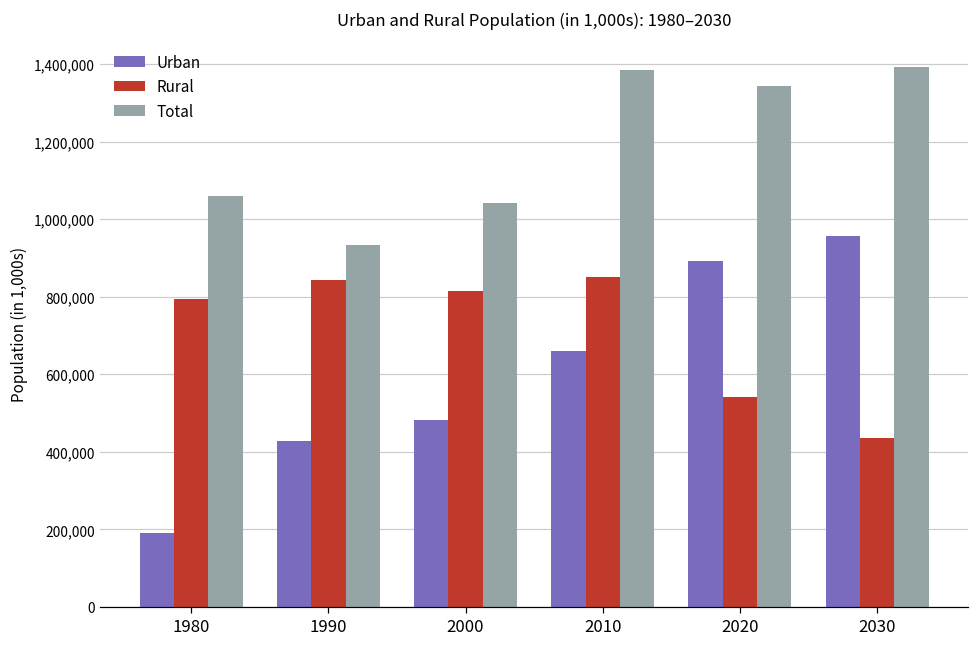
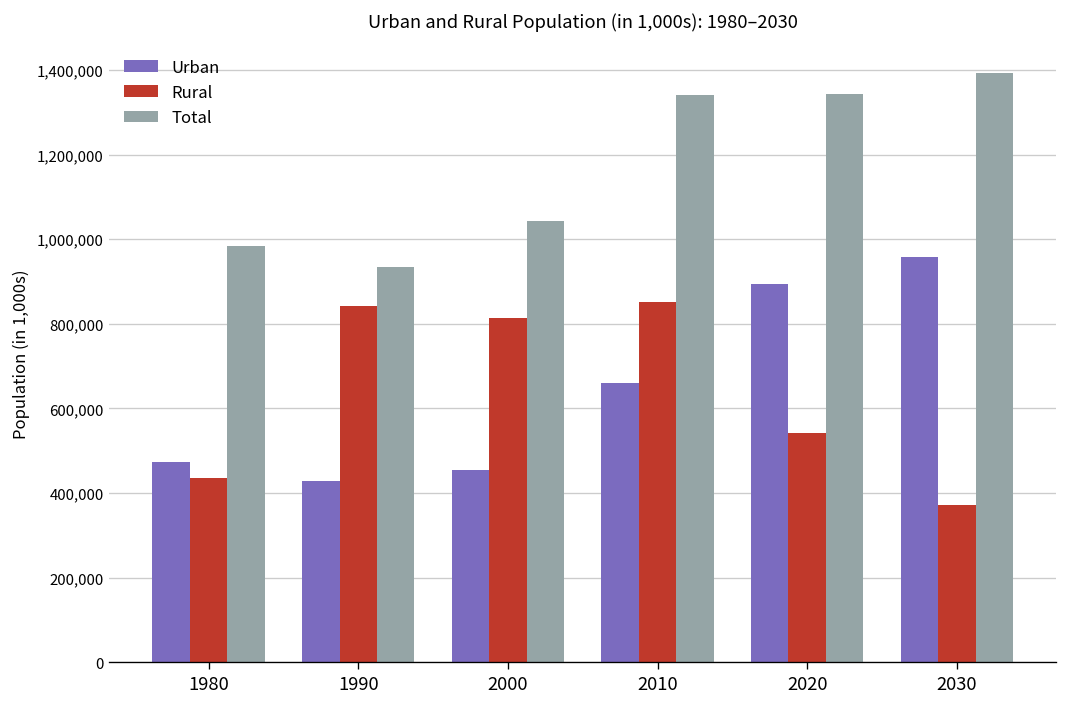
Urban, 1980: 190,000 -> 470,000
Rural, 1980: 790,000 -> 440,000
Total, 1980: 1,060,000 -> 980,000
Urban, 2000: 480,000 -> 460,000
Total, 2010: 1,380,000 -> 1,340,000
Rural, 2030: 440,000 -> 370,000
